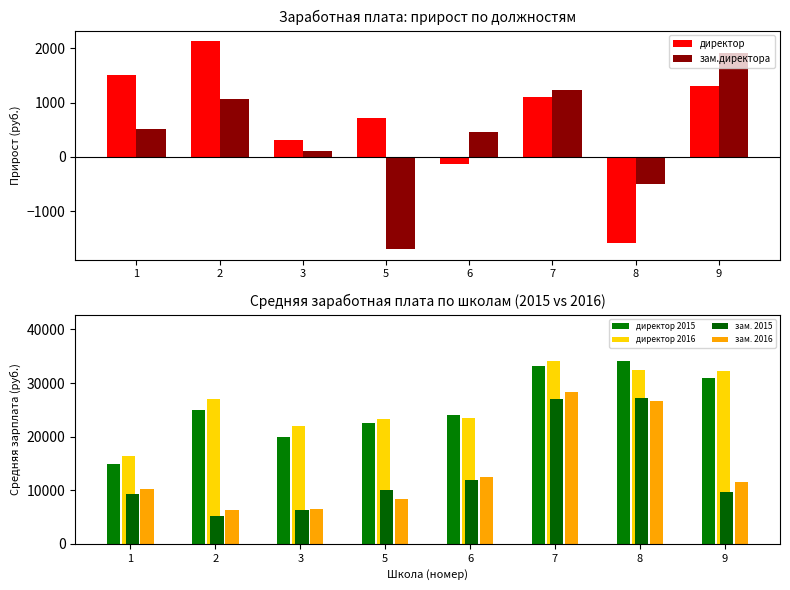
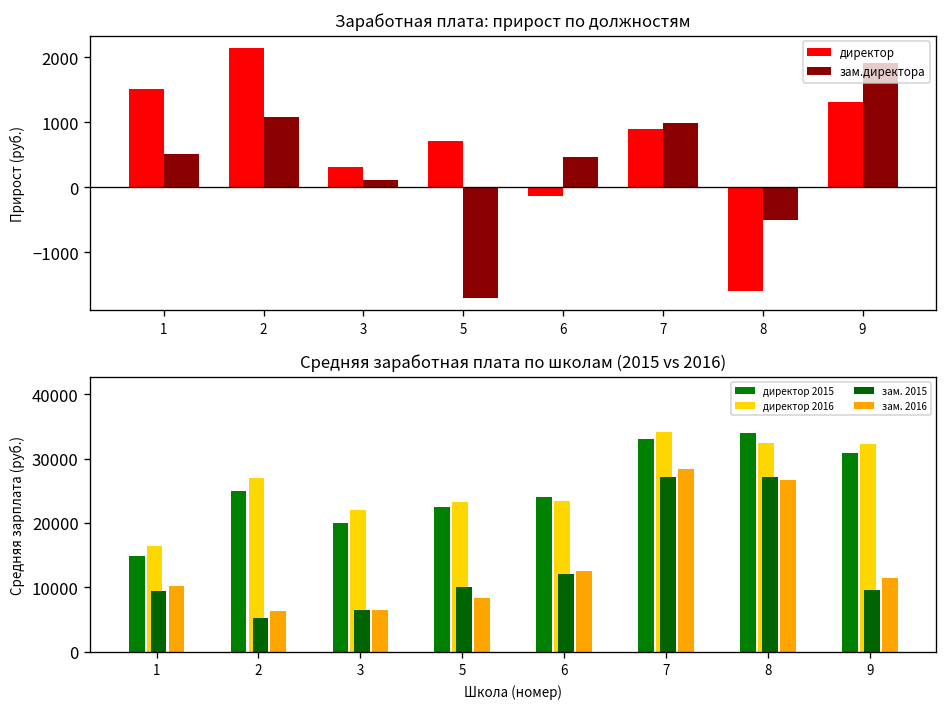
Заработная плата: прирост по должностям, директор, 7: 1100 -> 900
Заработная плата: прирост по должностям, зам.директора, 7: 1200 -> 1000
